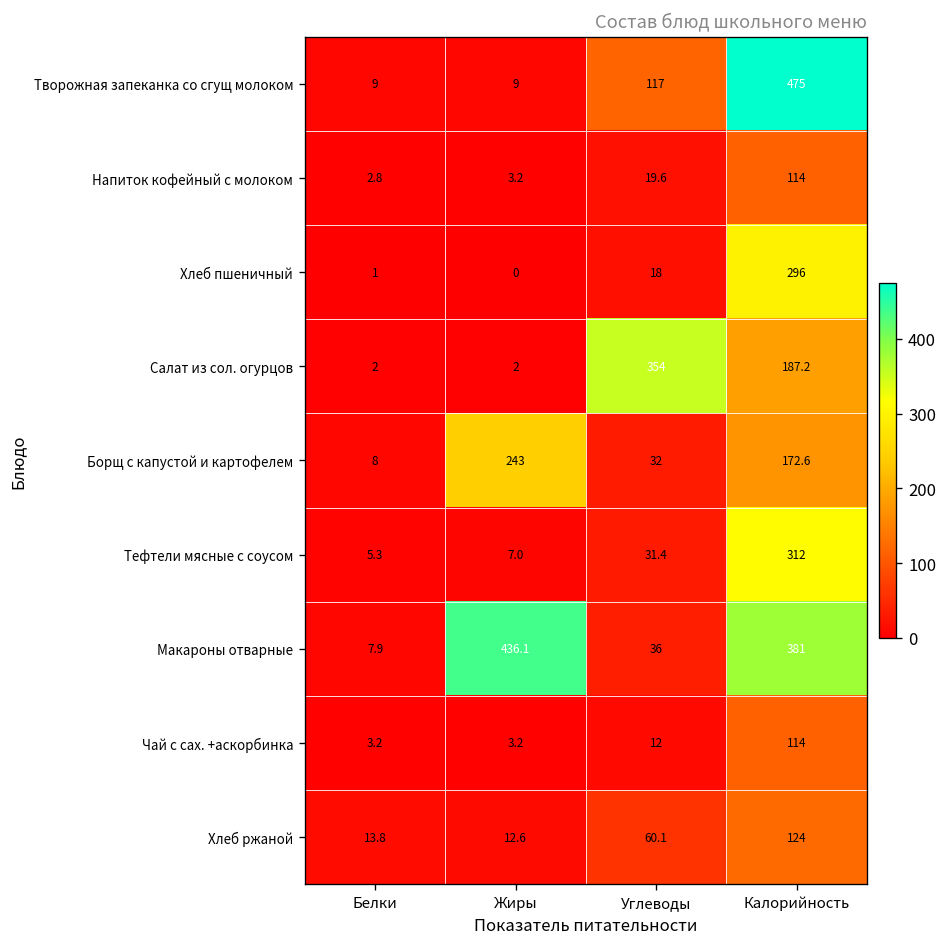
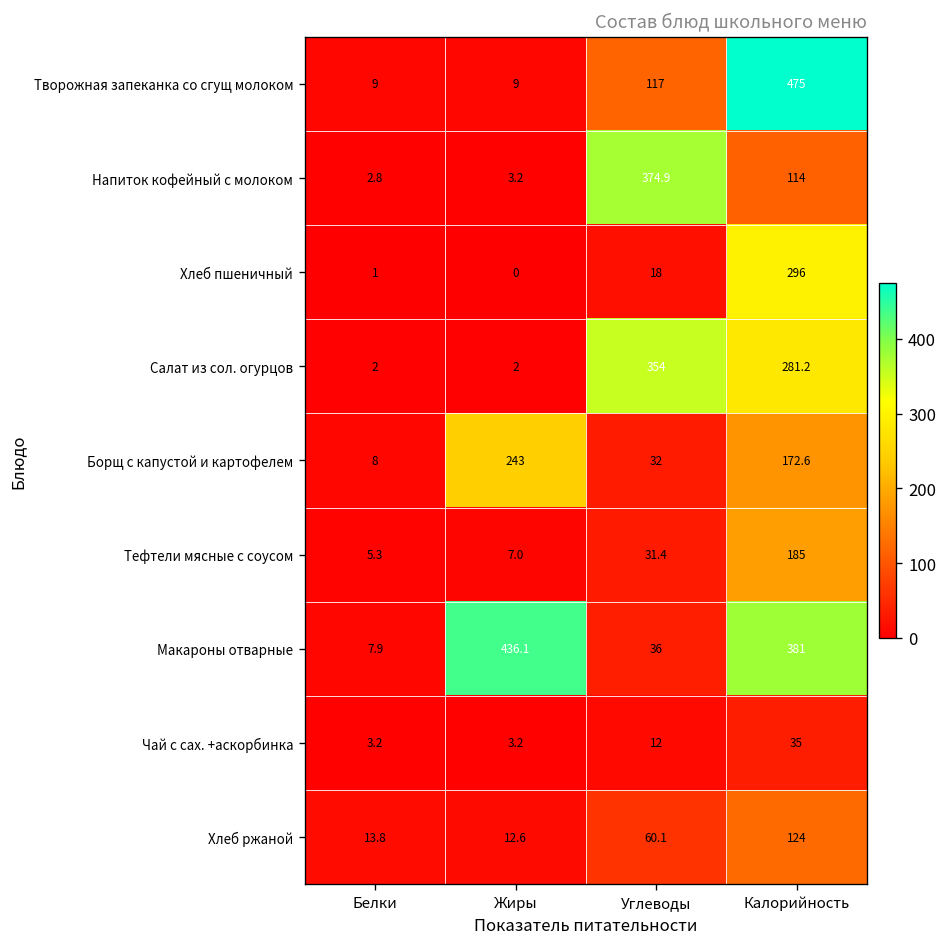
Напиток кофейный с молоком, Углеводы: 19.6 -> 374.9
Салат из сол. огурцов, Калорийность: 187.2 -> 281.2
Тефтели мясные с соусом, Калорийность: 312 -> 185
Чай с сах. +аскорбинка, Калорийность: 114 -> 35
